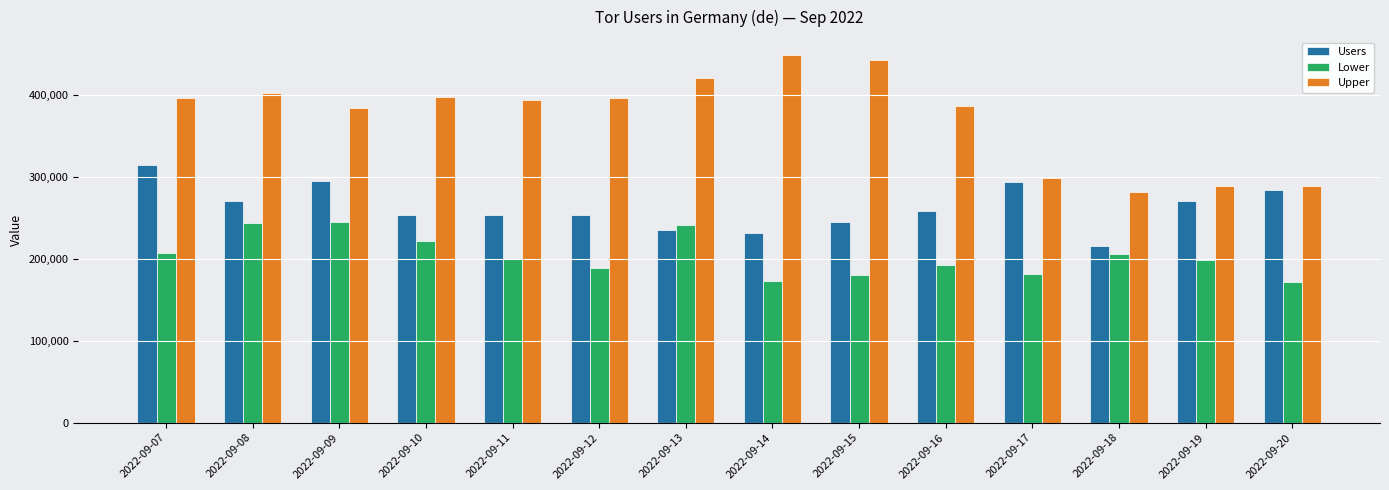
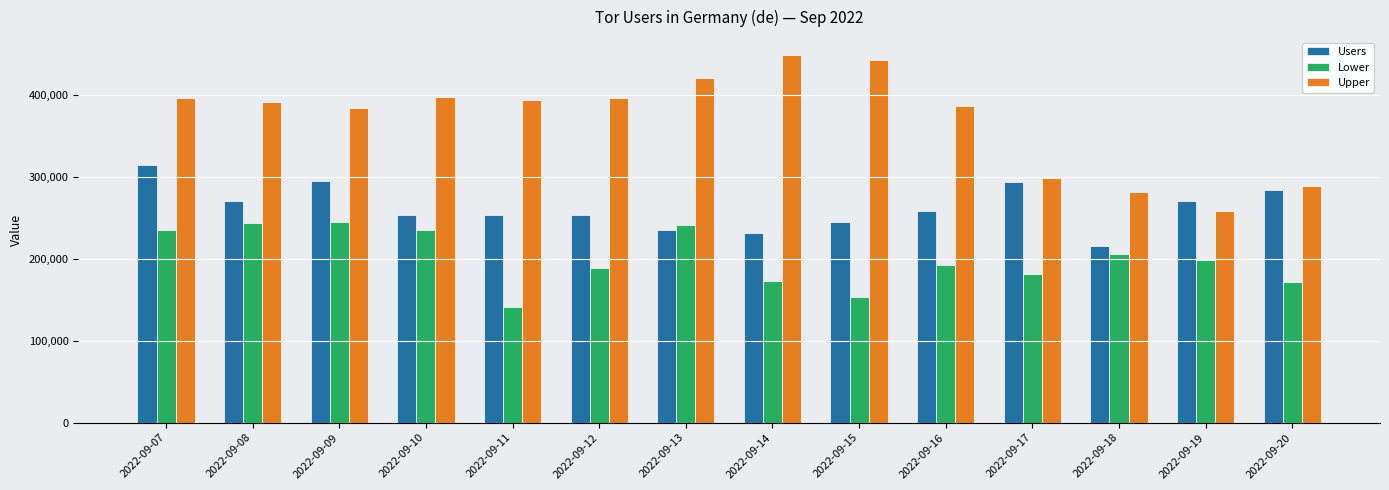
Lower, 2022-09-07: 210,000 -> 240,000
Upper, 2022-09-08: 400,000 -> 390,000
Lower, 2022-09-10: 220,000 -> 240,000
Lower, 2022-09-11: 200,000 -> 140,000
Lower, 2022-09-15: 180,000 -> 150,000
Upper, 2022-09-19: 290,000 -> 260,000
